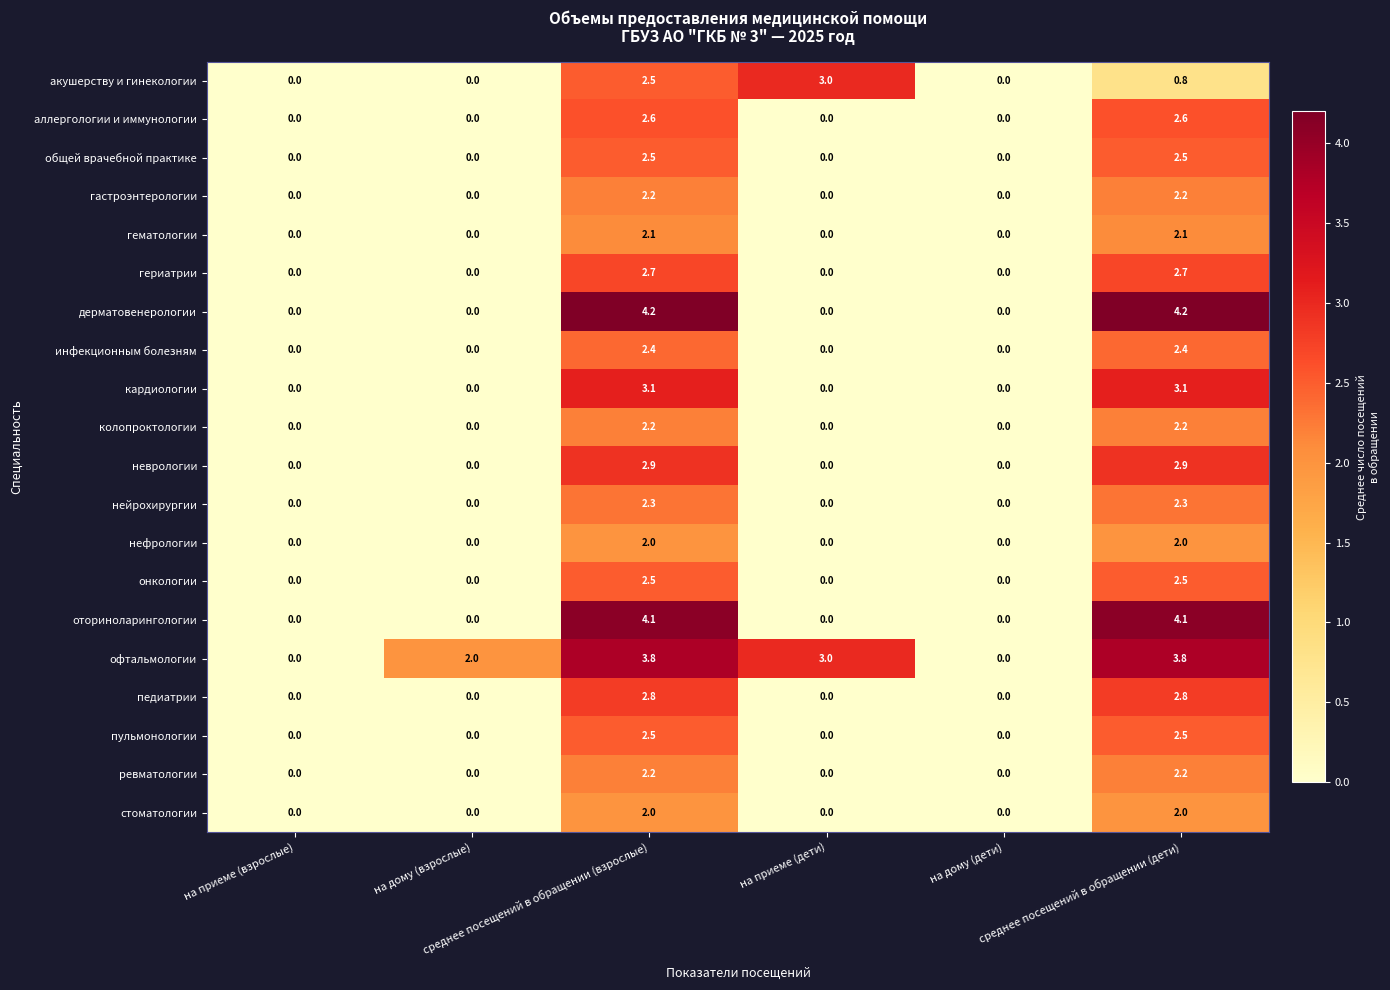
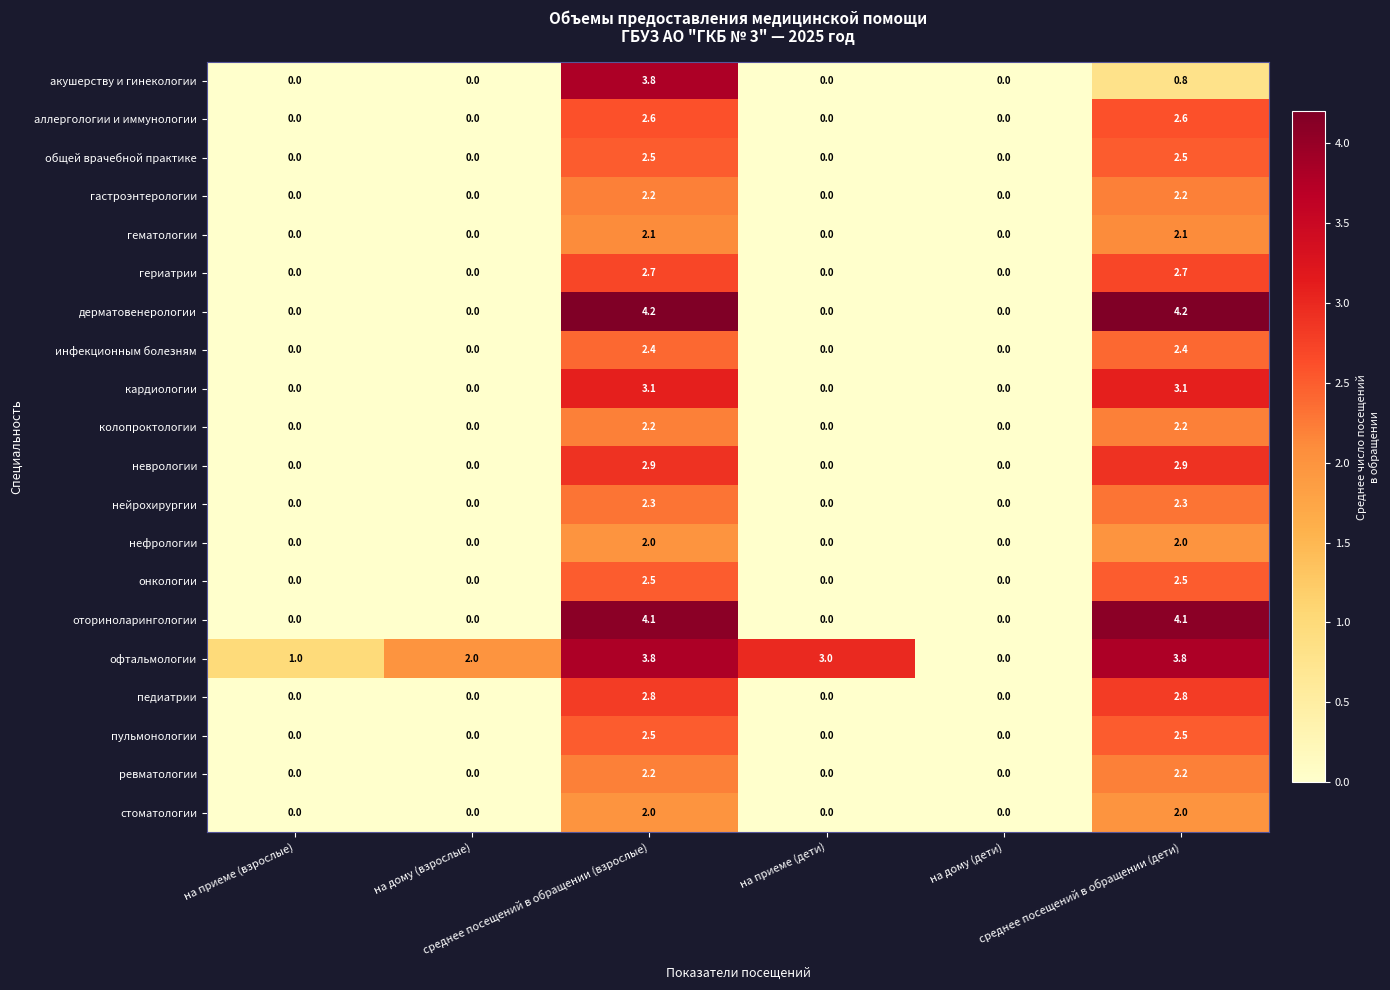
акушерству и гинекологии, среднее посещений в обращении (взрослые): 2.5 -> 3.8
акушерству и гинекологии, на приеме (дети): 3.0 -> 0.0
офтальмологии, на приеме (взрослые): 0.0 -> 1.0
